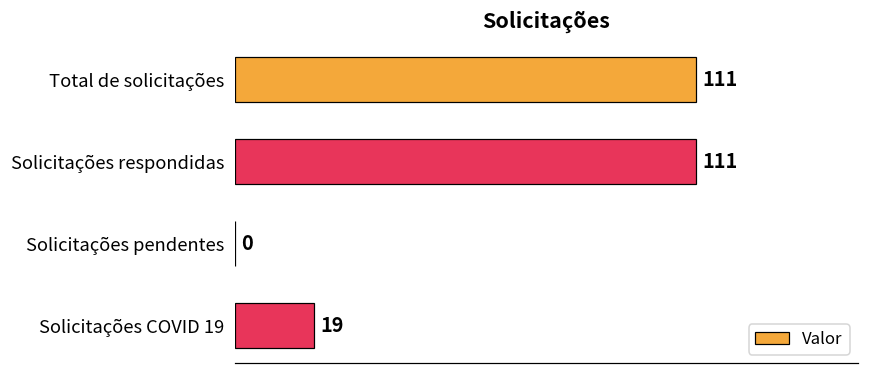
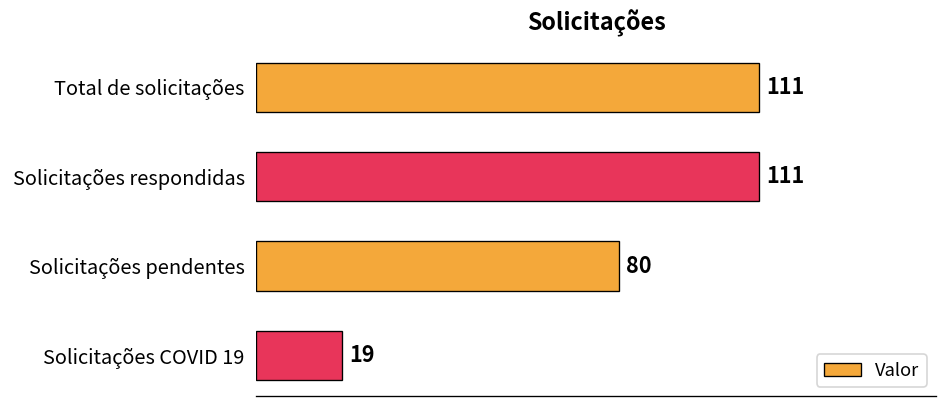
Solicitações pendentes: 0 -> 80
